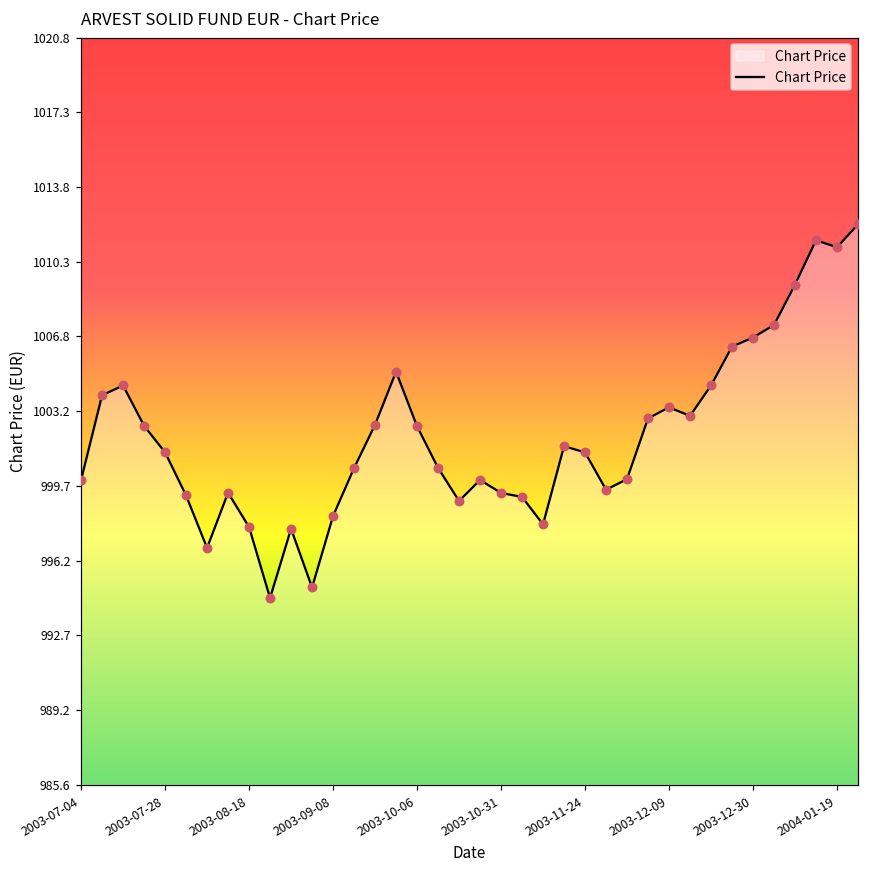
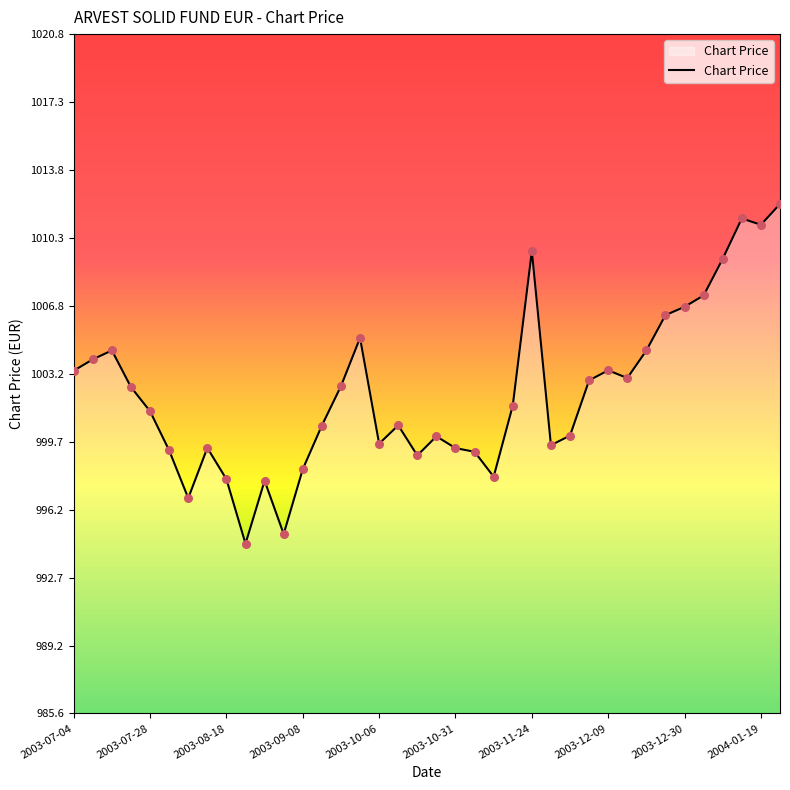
2003-07-04: 1000.0 -> 1003.4
2003-10-06: 1002.5 -> 999.6
2003-11-24: 1001.3 -> 1009.6
